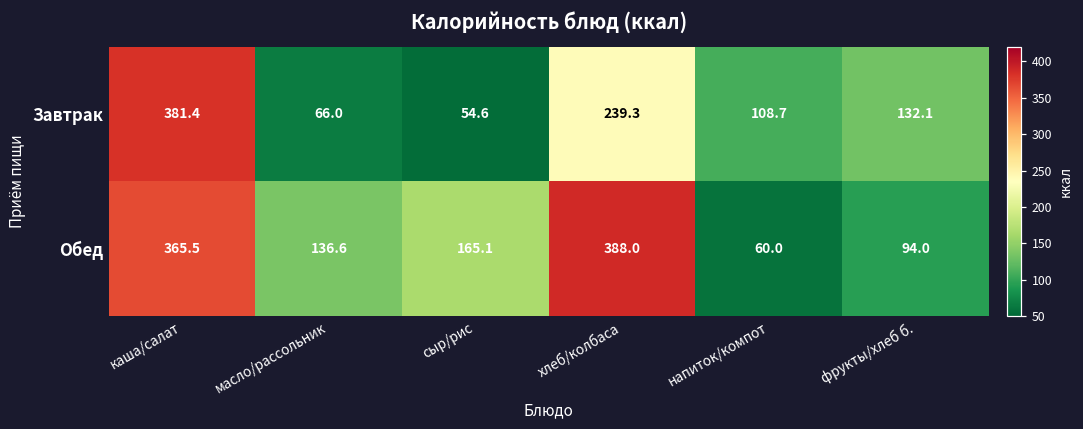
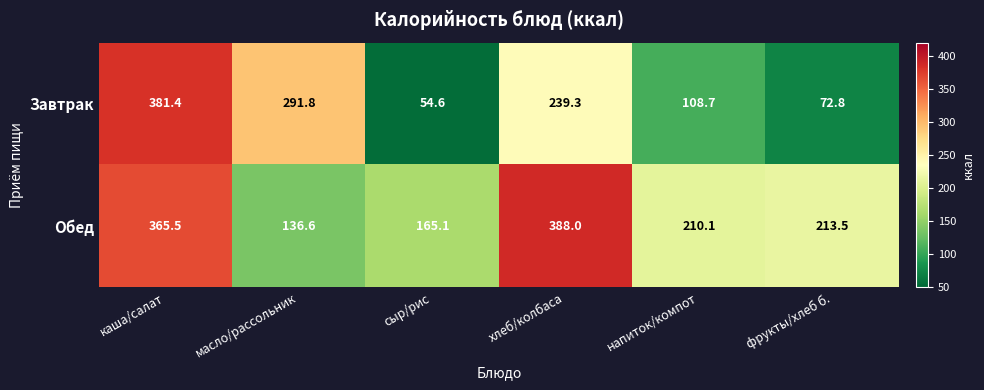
Завтрак, масло/рассольник: 66.0 -> 291.8
Завтрак, фрукты/хлеб б.: 132.1 -> 72.8
Обед, напиток/компот: 60.0 -> 210.1
Обед, фрукты/хлеб б.: 94.0 -> 213.5
